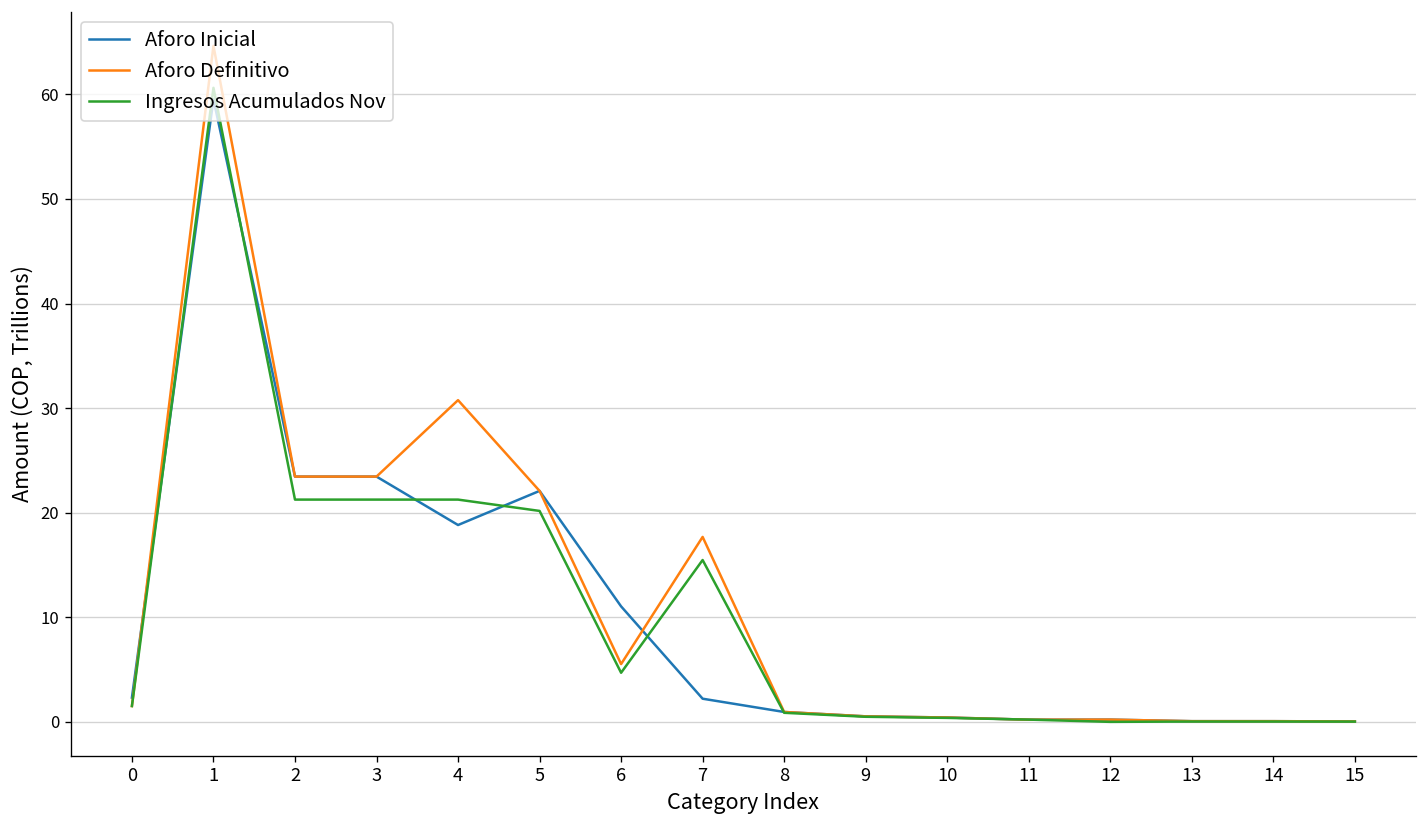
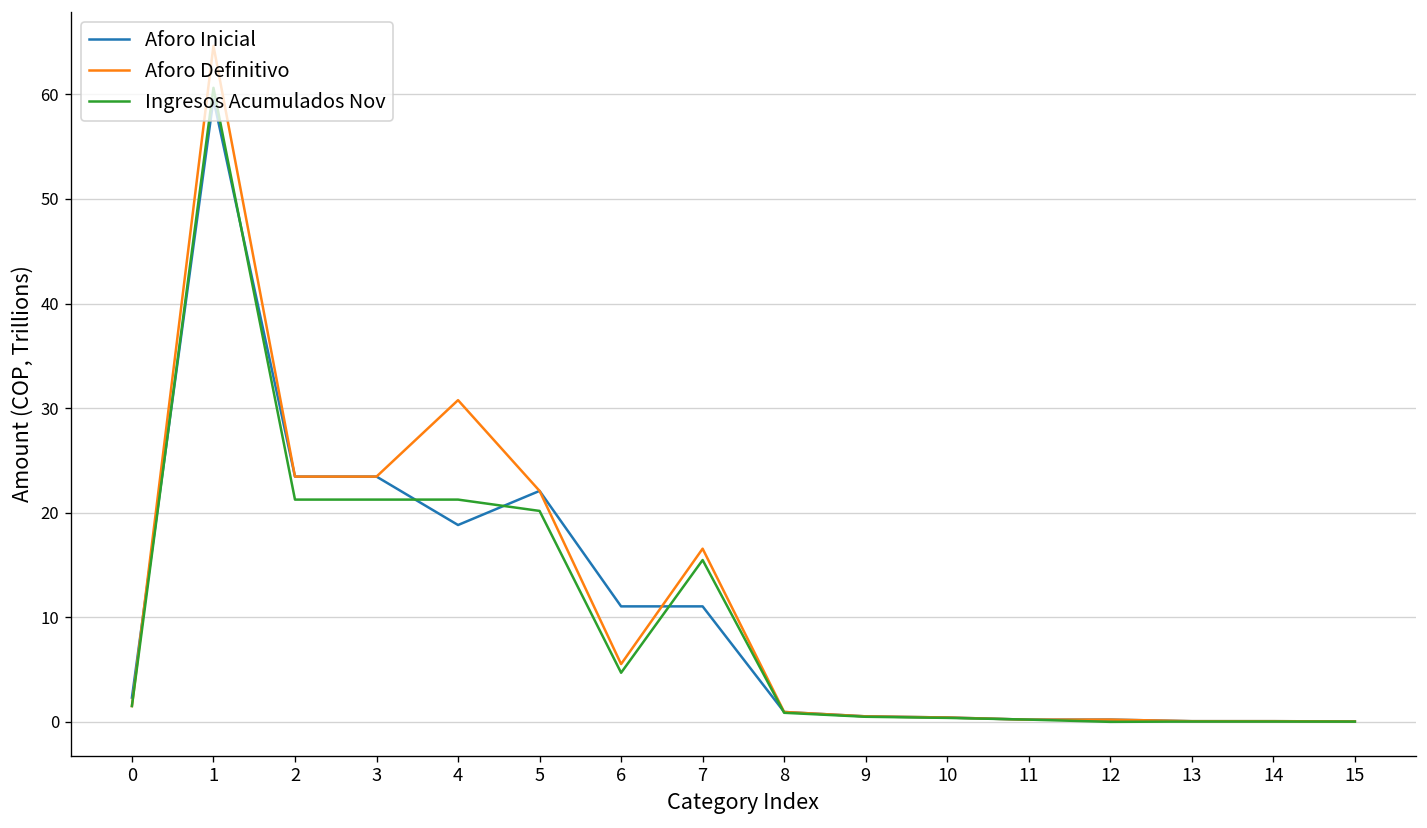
Aforo Inicial, 7: 2 -> 11
Aforo Definitivo, 7: 18 -> 17
